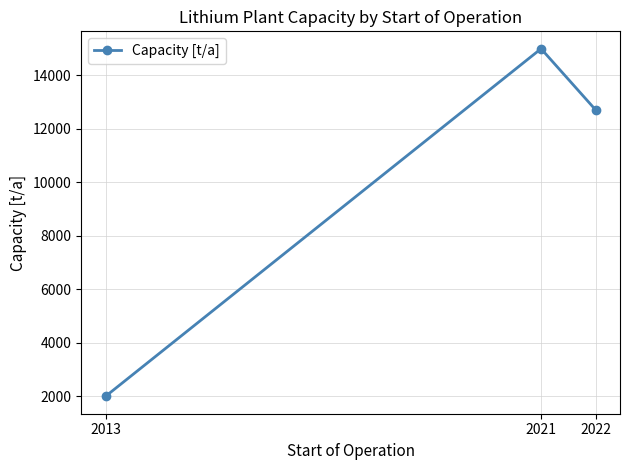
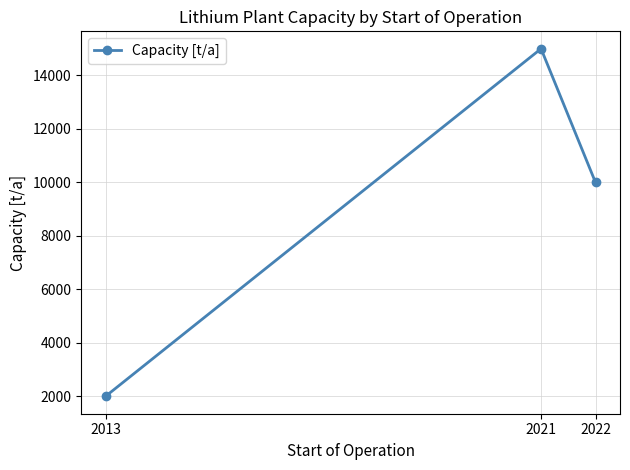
2022: 12700 -> 10000
